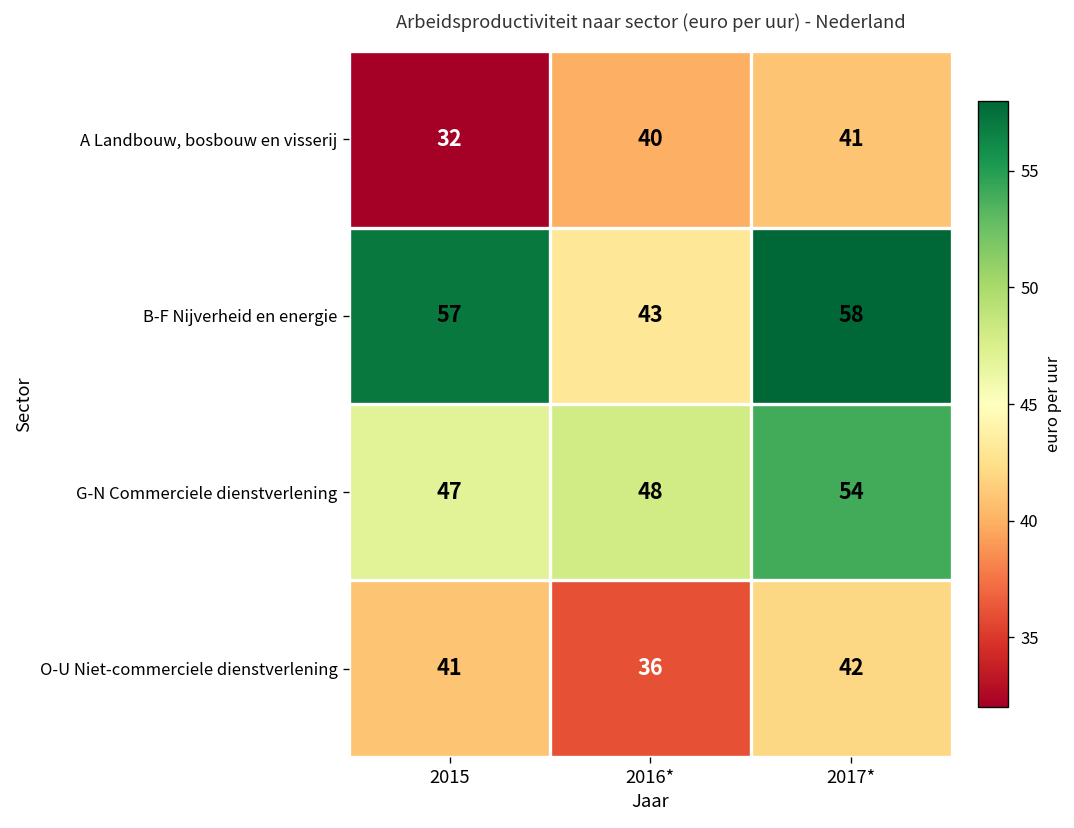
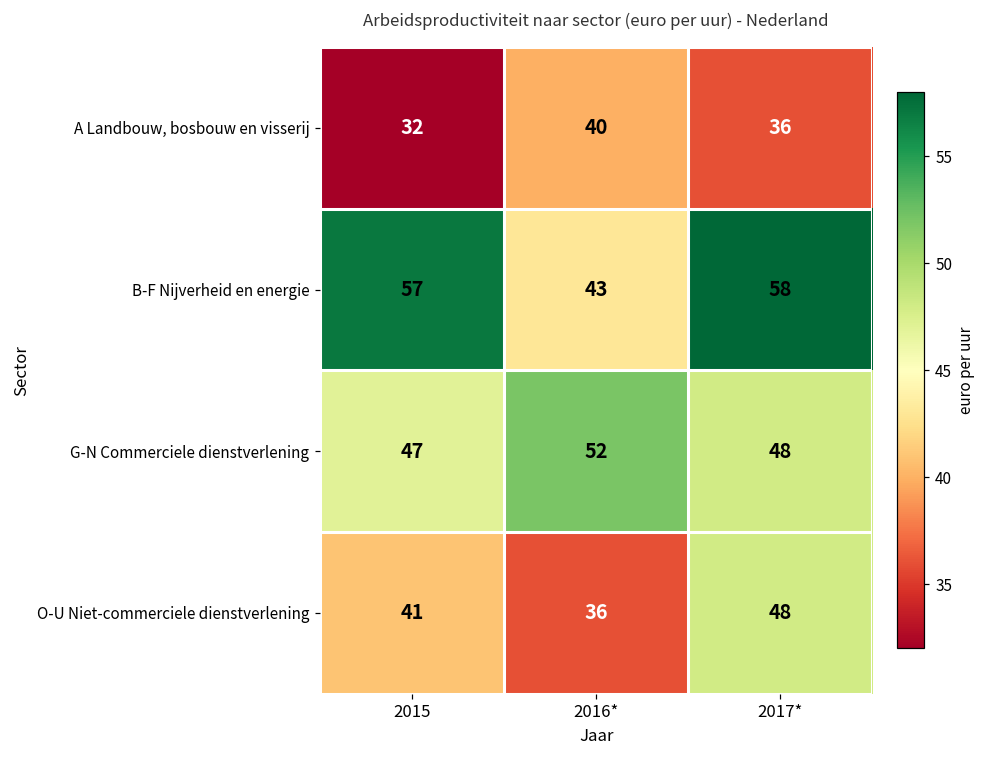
A Landbouw, bosbouw en visserij, 2017*: 41 -> 36
G-N Commerciele dienstverlening, 2016*: 48 -> 52
G-N Commerciele dienstverlening, 2017*: 54 -> 48
O-U Niet-commerciele dienstverlening, 2017*: 42 -> 48
